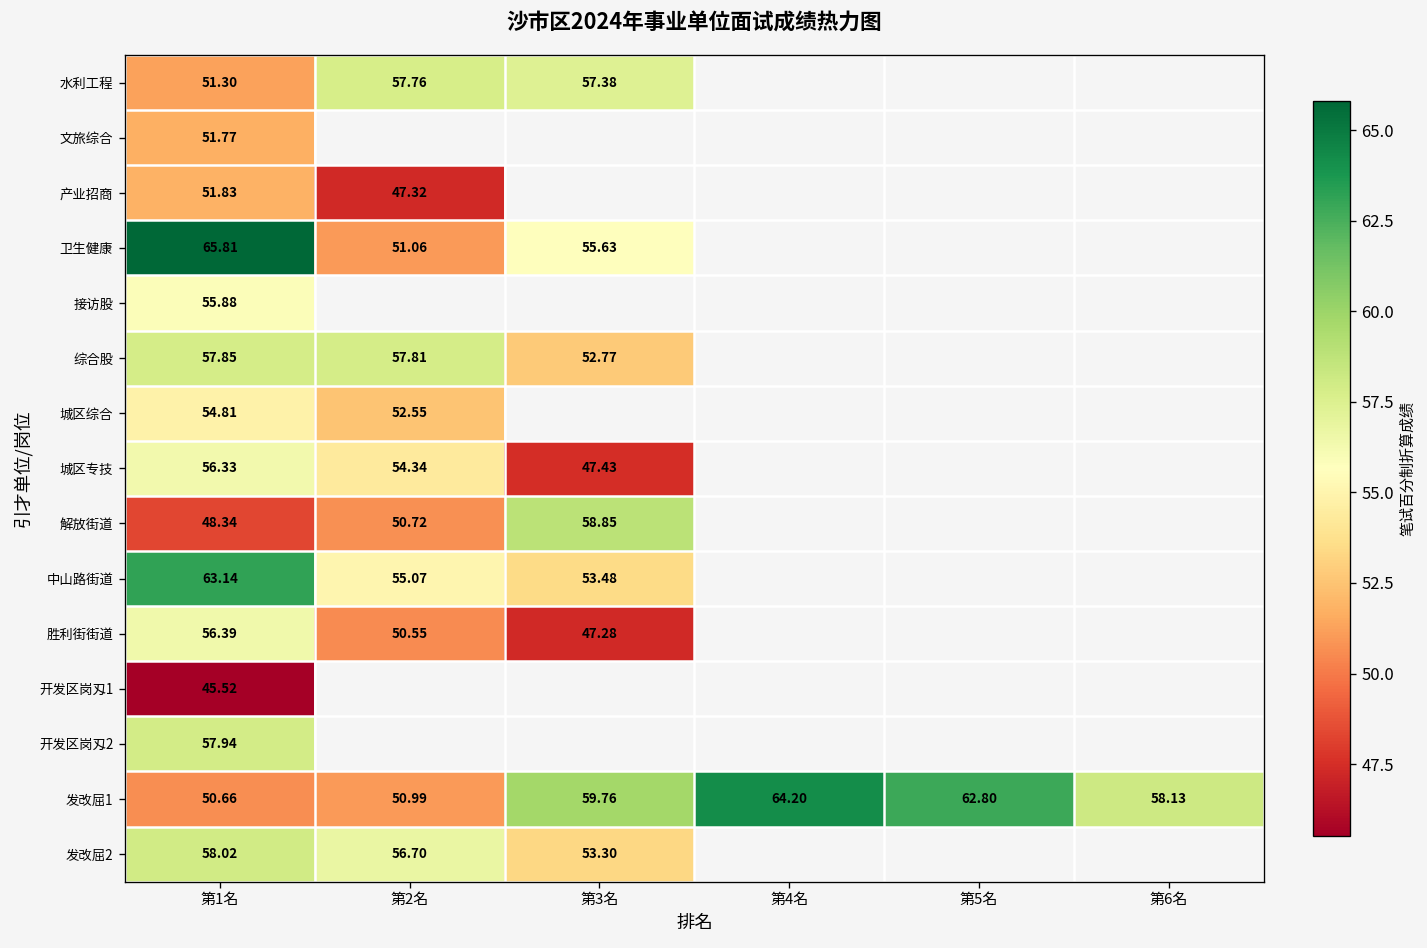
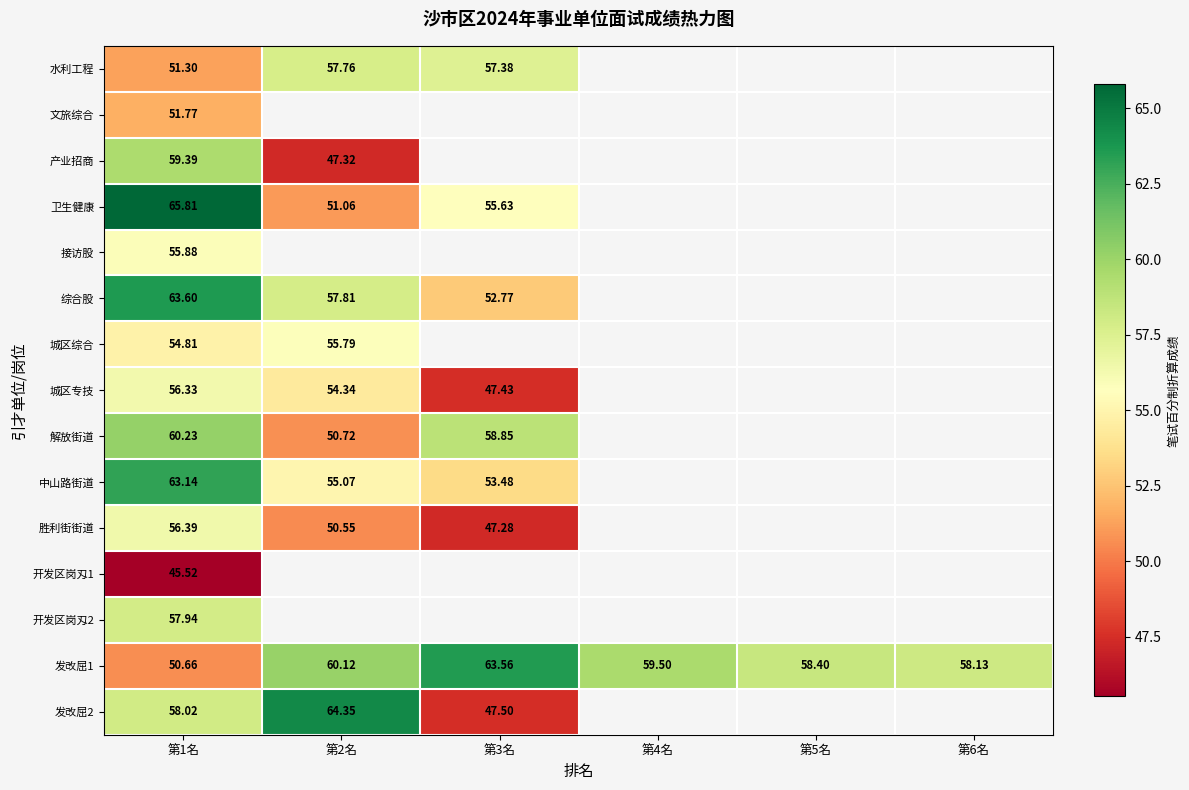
产业招商, 第1名: 51.83 -> 59.39
综合股, 第1名: 57.85 -> 63.60
城区综合, 第2名: 52.55 -> 55.79
解放街道, 第1名: 48.34 -> 60.23
发改屈1, 第2名: 50.99 -> 60.12
发改屈1, 第3名: 59.76 -> 63.56
发改屈1, 第4名: 64.20 -> 59.50
发改屈1, 第5名: 62.80 -> 58.40
发改屈2, 第2名: 56.70 -> 64.35
发改屈2, 第3名: 53.30 -> 47.50
